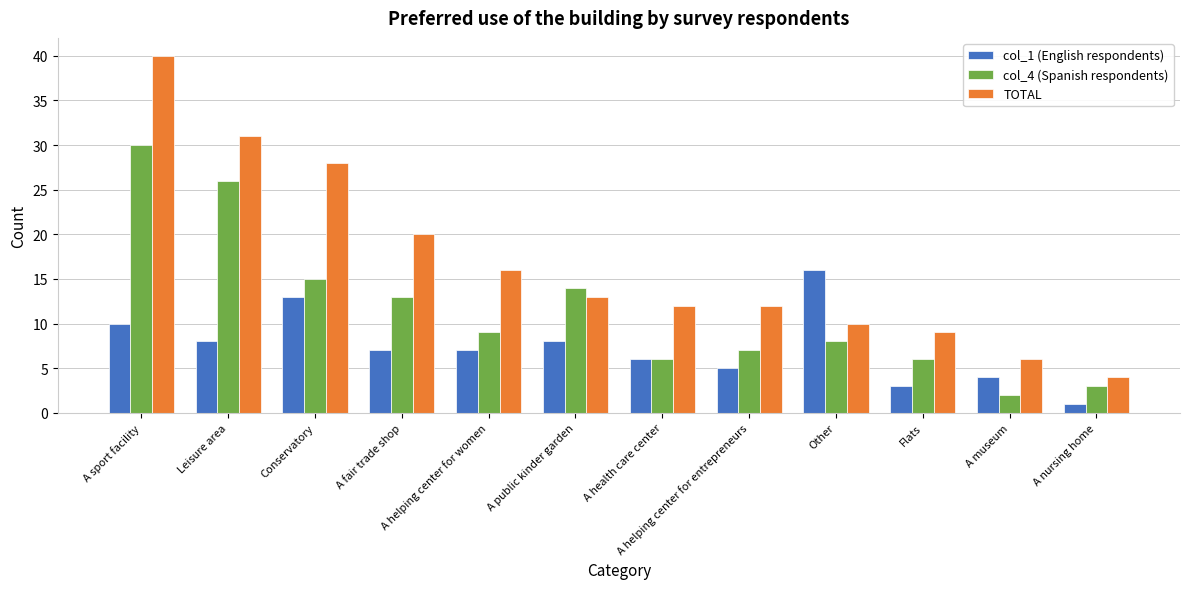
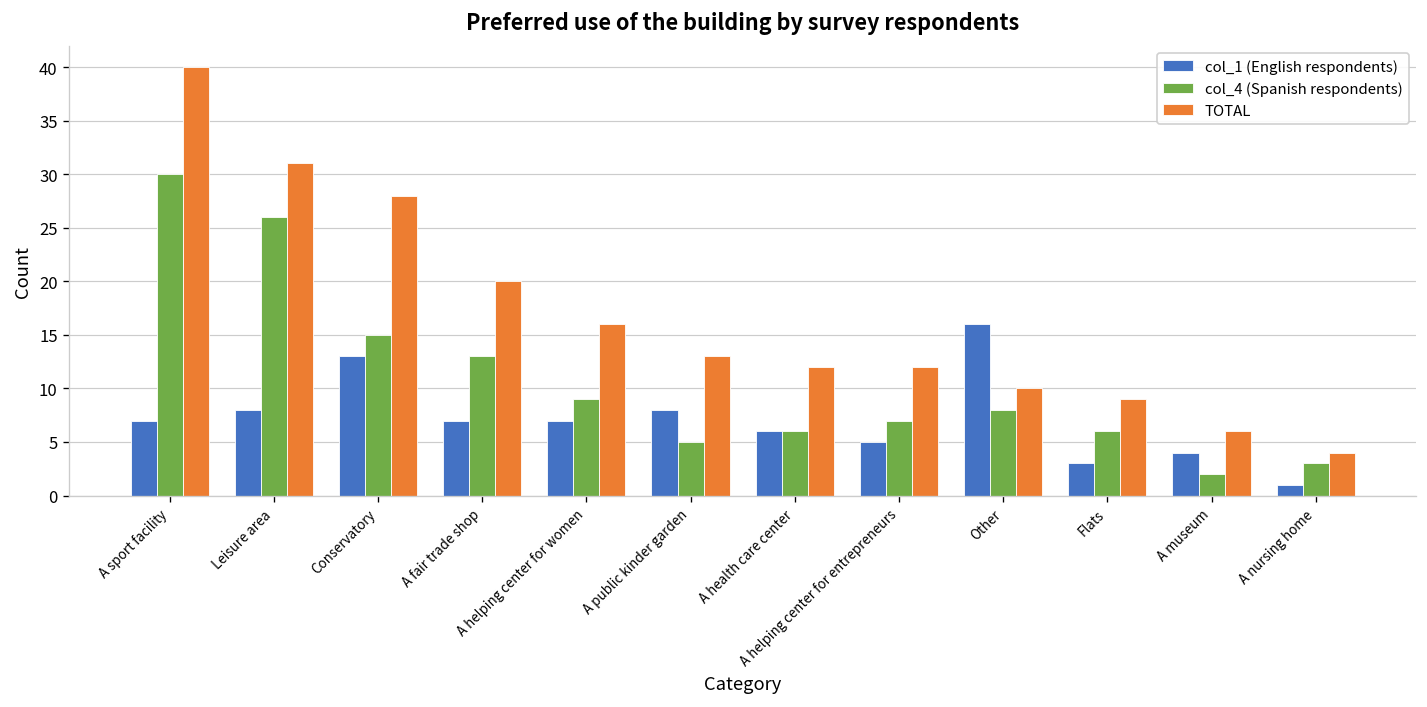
col_1 (English respondents), A sport facility: 10 -> 7
col_4 (Spanish respondents), A public kinder garden: 14 -> 5
